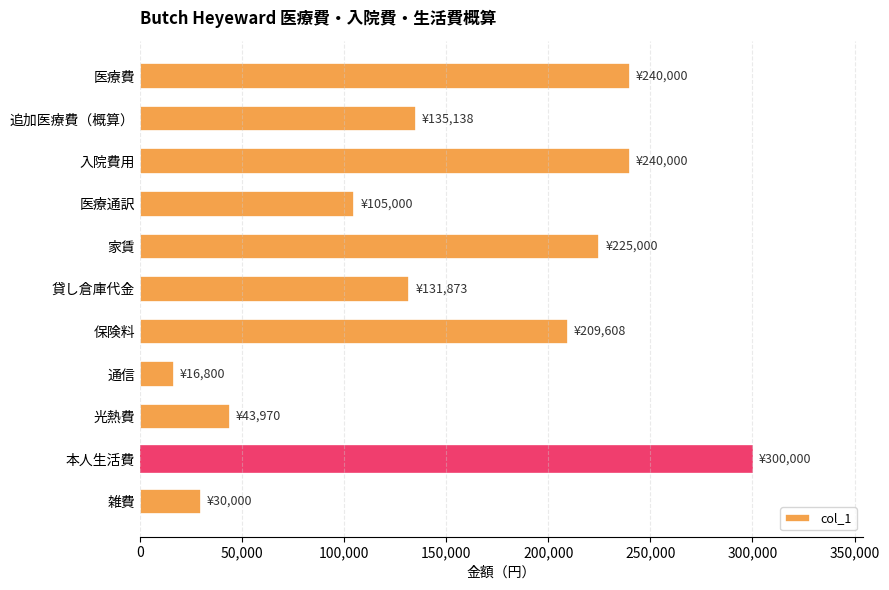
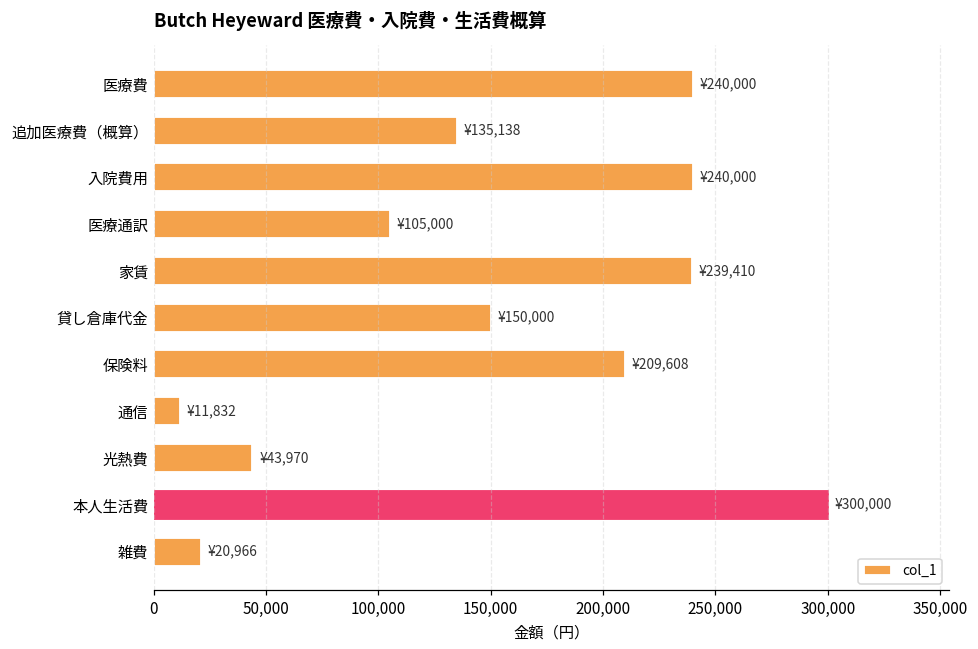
家賃: ¥225,000 -> ¥239,410
貸し倉庫代金: ¥131,873 -> ¥150,000
通信: ¥16,800 -> ¥11,832
雑費: ¥30,000 -> ¥20,966
